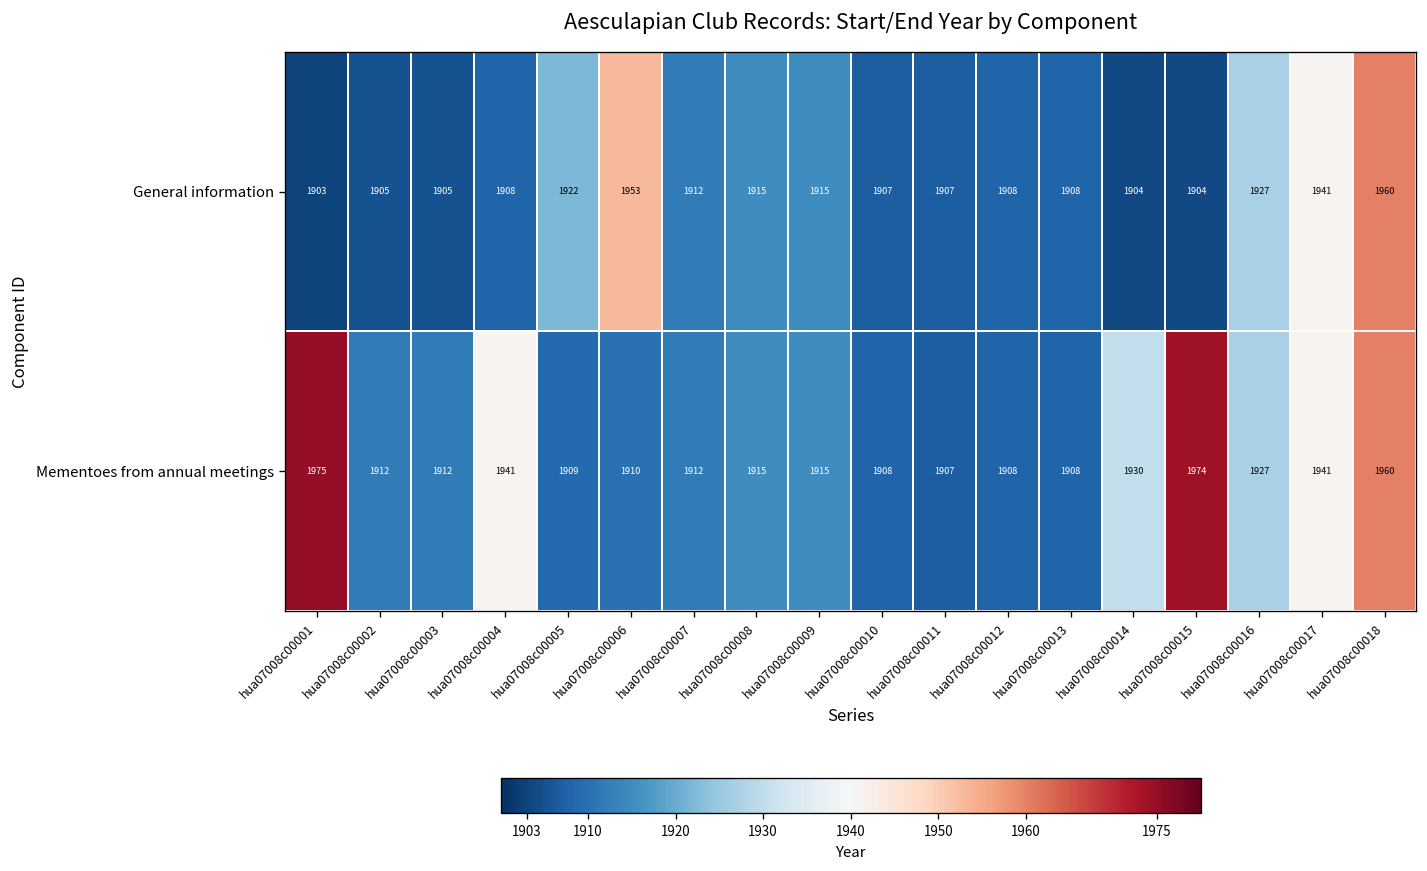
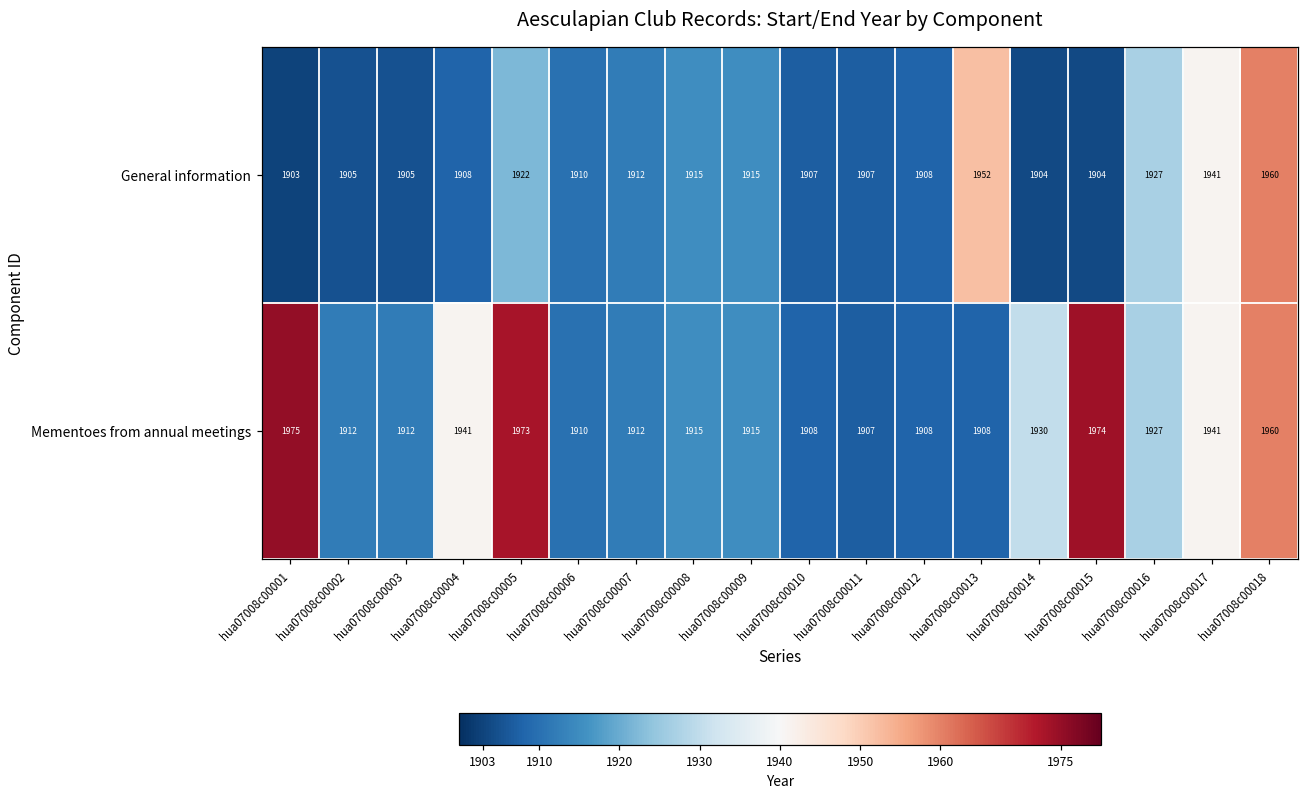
General information, hua07008c00006: 1953 -> 1910
General information, hua07008c00013: 1908 -> 1952
Mementoes from annual meetings, hua07008c00005: 1909 -> 1973
